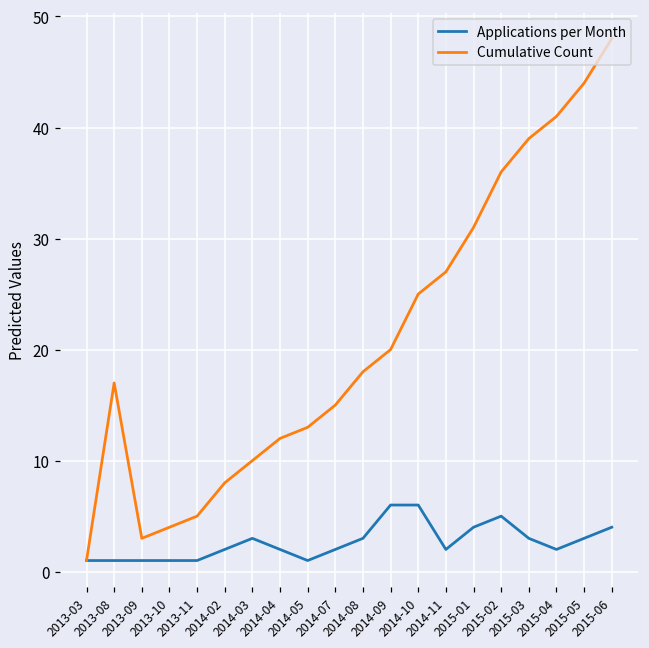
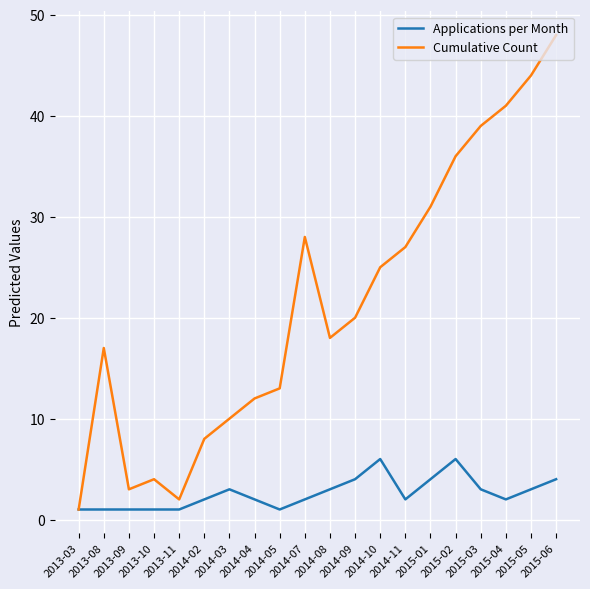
Cumulative Count, 2013-11: 5 -> 2
Cumulative Count, 2014-07: 15 -> 28
Applications per Month, 2014-09: 6 -> 4
Applications per Month, 2015-02: 5 -> 6
